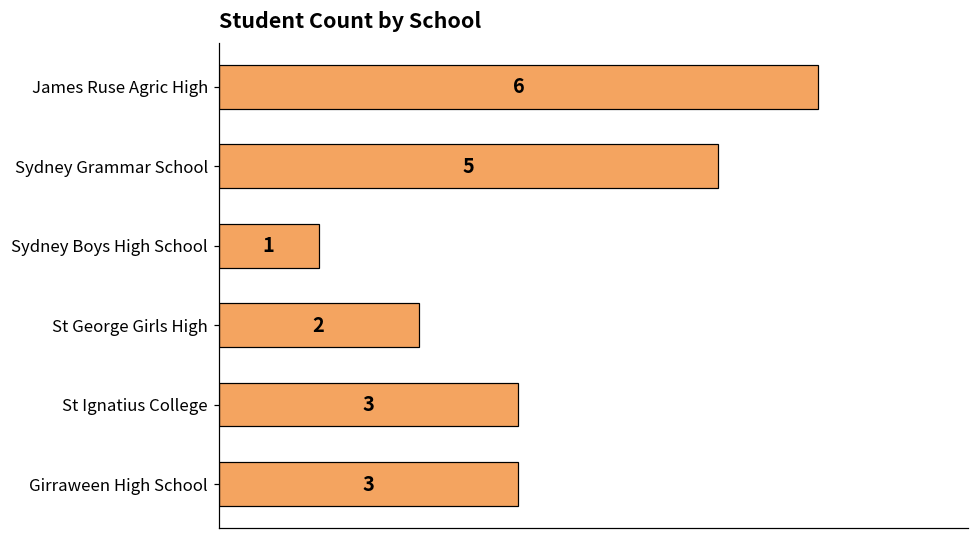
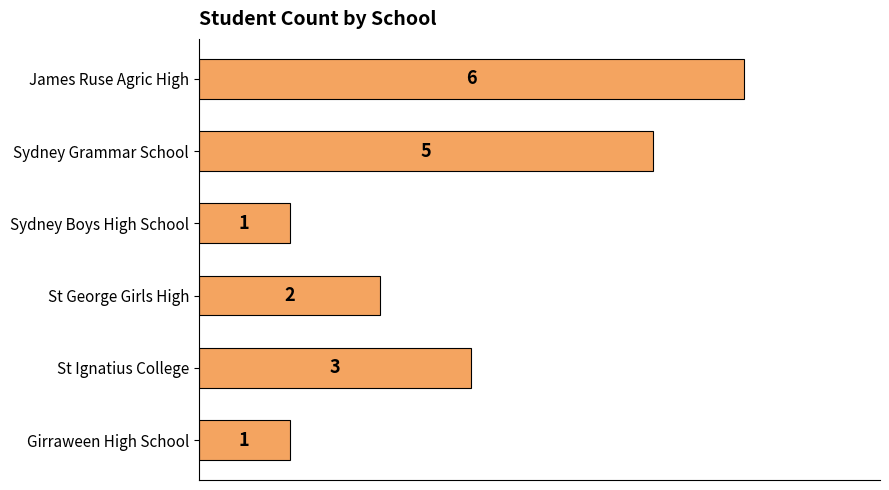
Girraween High School: 3 -> 1
